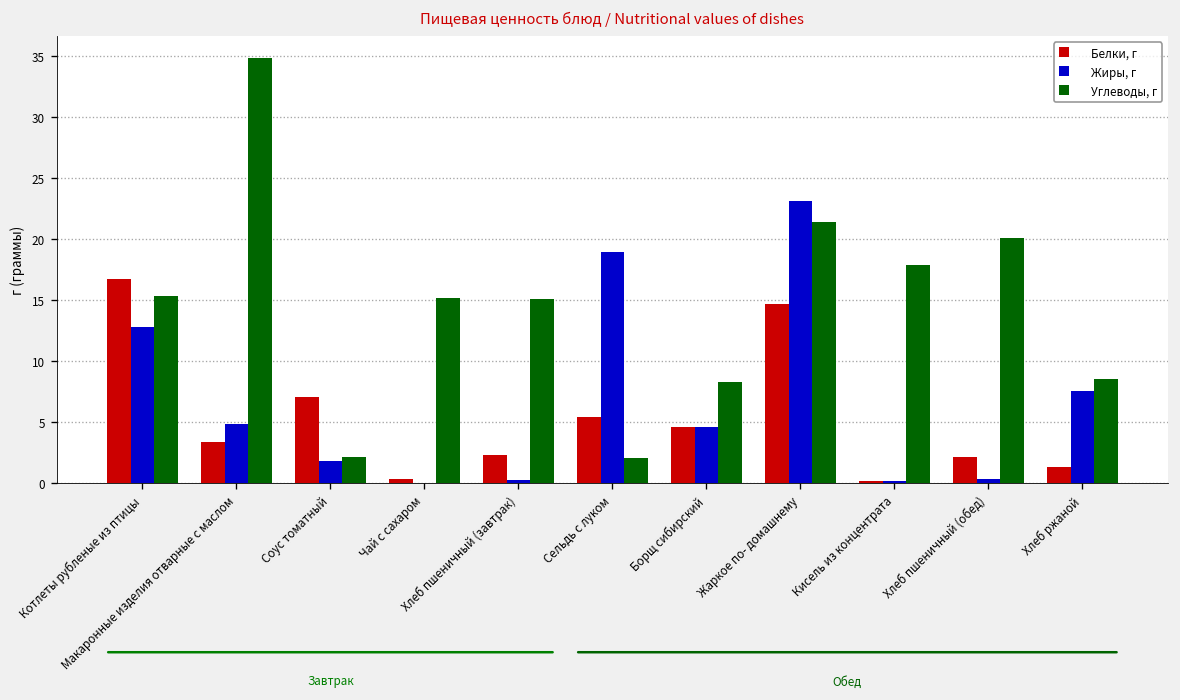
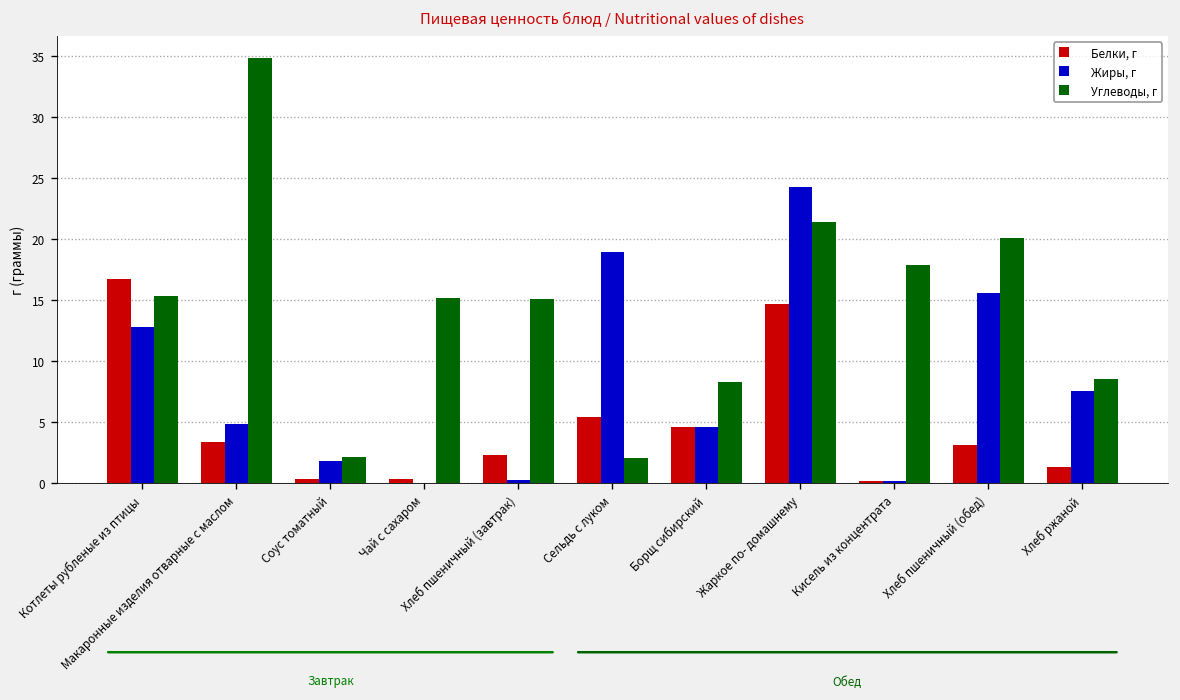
Белки, г, Соус томатный: 7.0 -> 0.3
Жиры, г, Жаркое по- домашнему: 23.1 -> 24.3
Белки, г, Хлеб пшеничный (обед): 2.1 -> 3.1
Жиры, г, Хлеб пшеничный (обед): 0.3 -> 15.6
